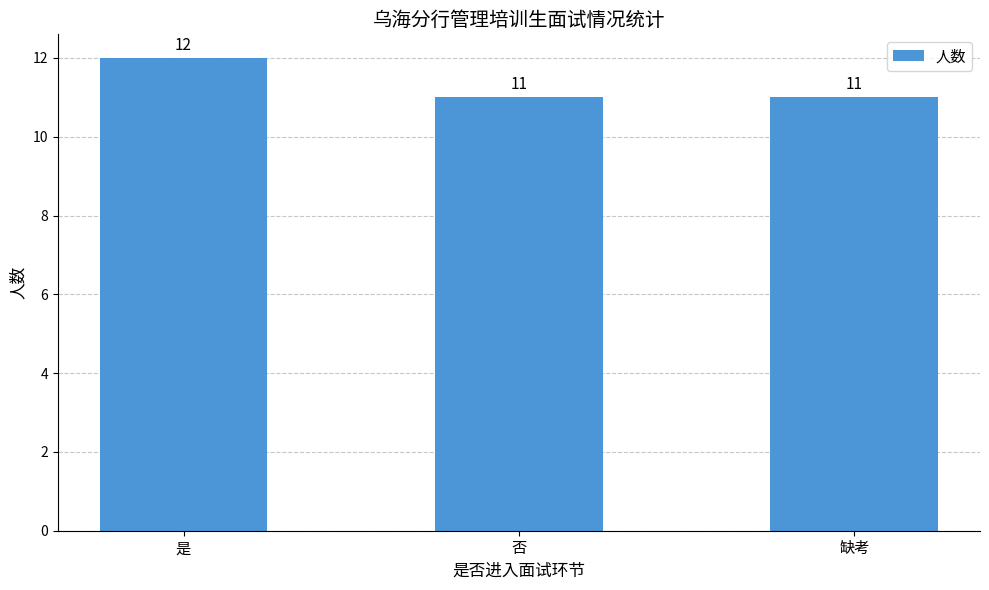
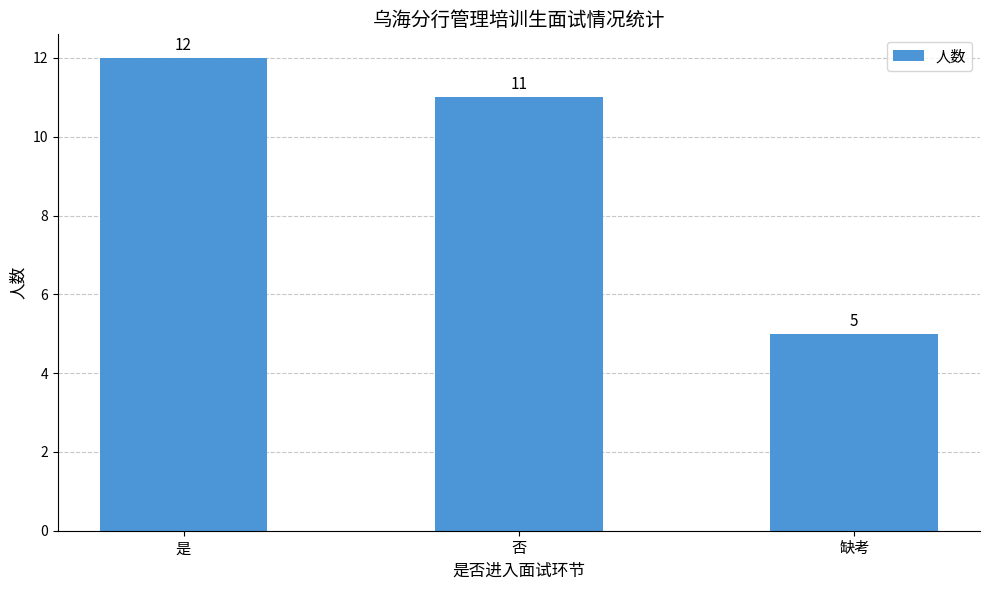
缺考: 11 -> 5
